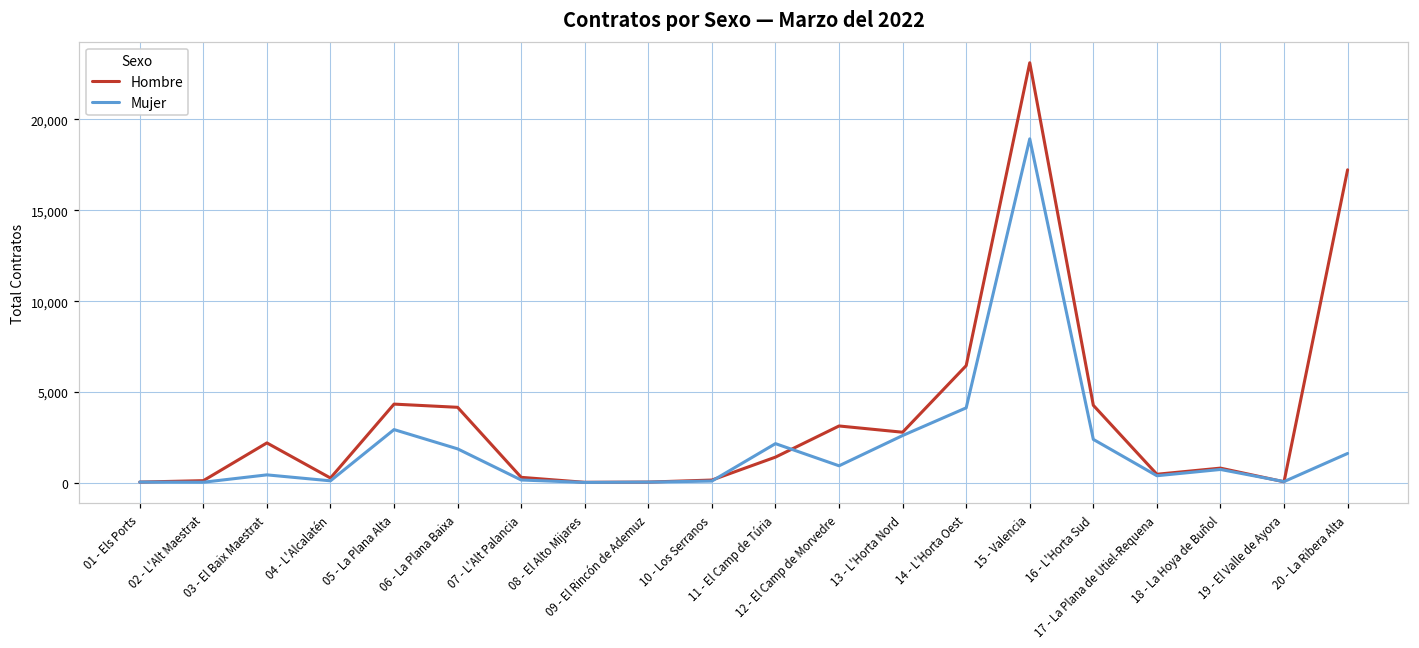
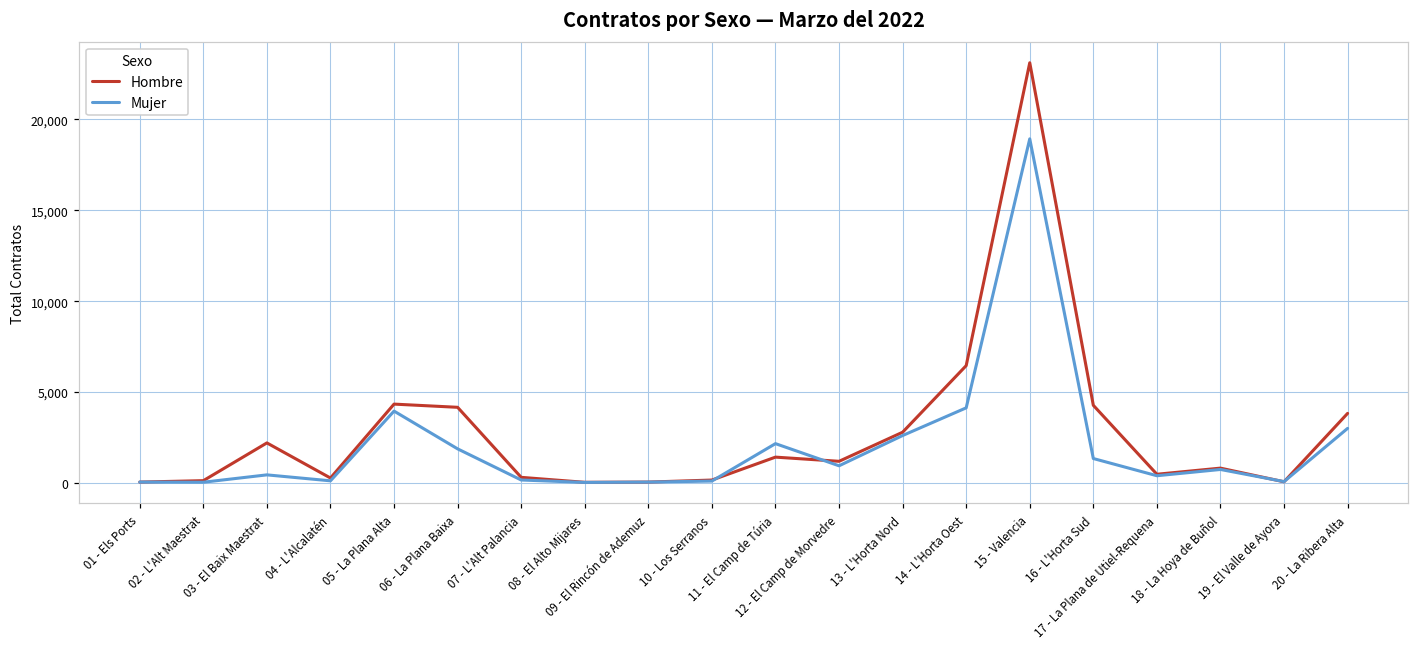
Mujer, 05 - La Plana Alta: 2,900 -> 4,000
Hombre, 12 - El Camp de Morvedre: 3,100 -> 1,200
Mujer, 16 - L'Horta Sud: 2,400 -> 1,300
Hombre, 20 - La Ribera Alta: 17,200 -> 3,800
Mujer, 20 - La Ribera Alta: 1,600 -> 3,000
